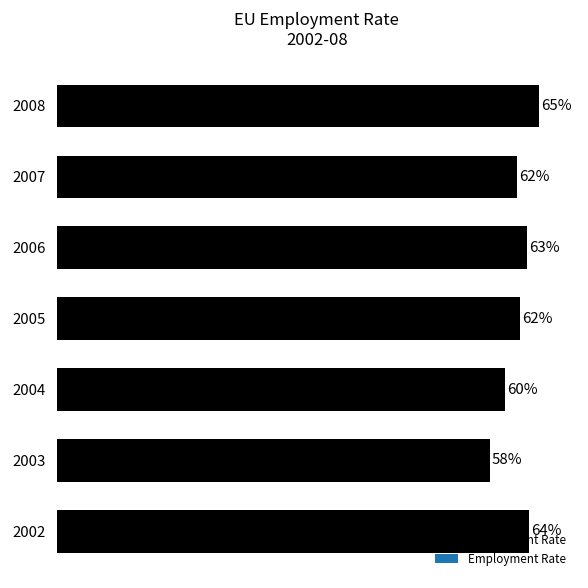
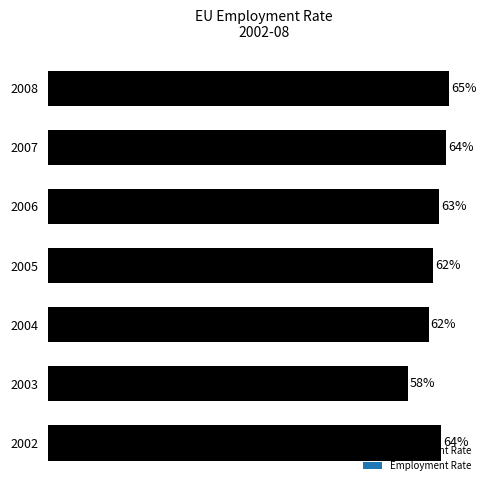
2007: 62% -> 64%
2004: 60% -> 62%
